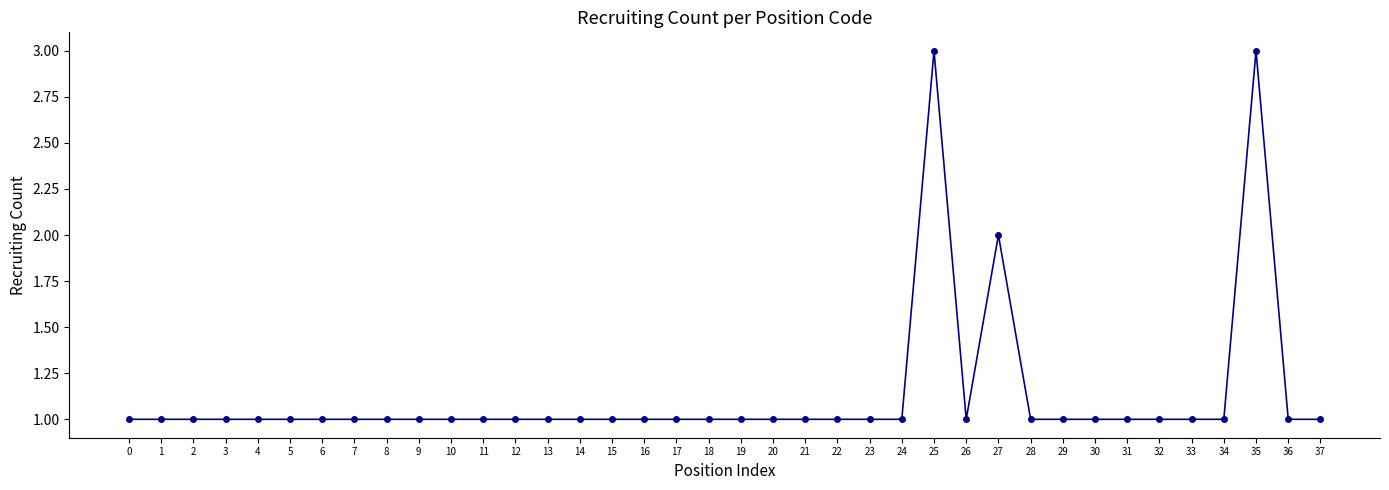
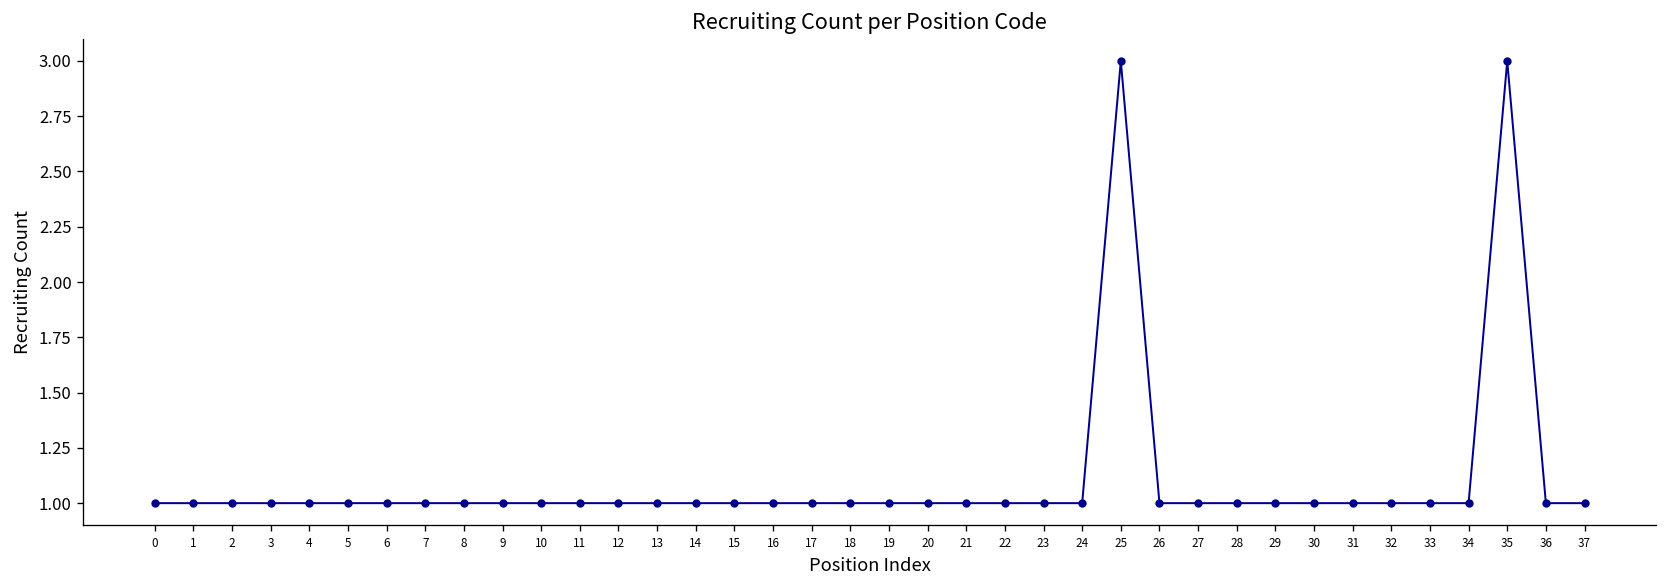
27: 2 -> 1
